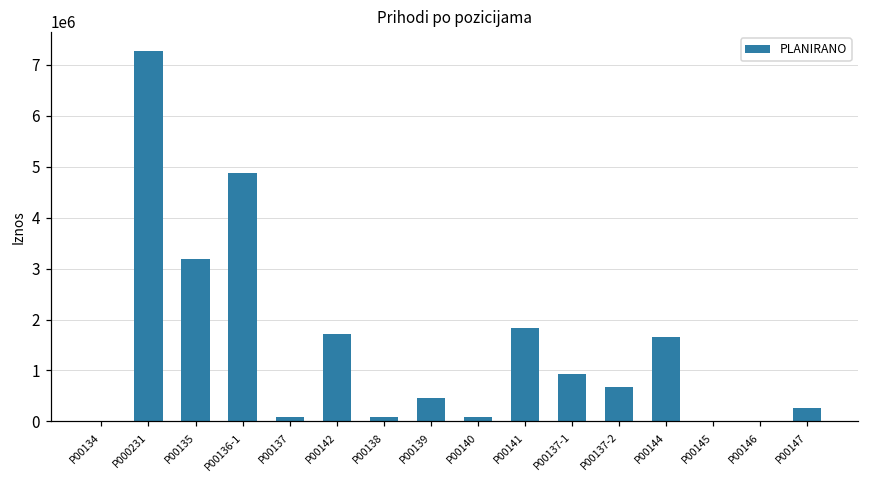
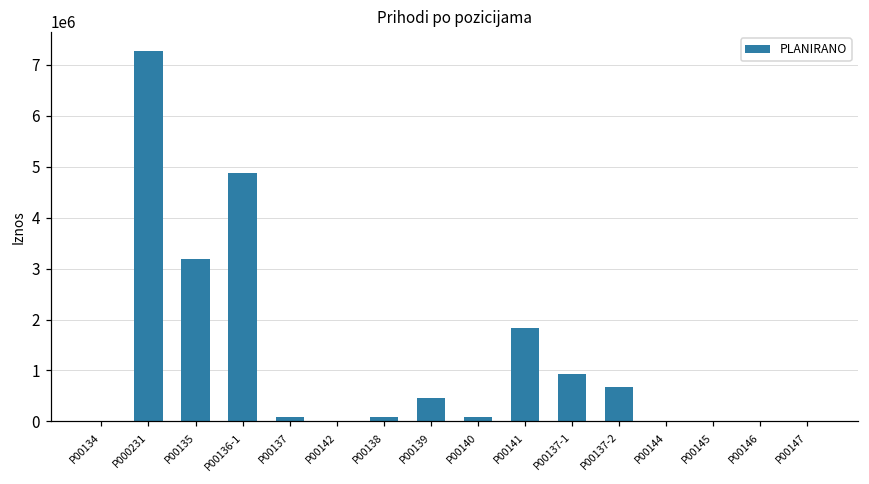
P00142: 1700000 -> 0
P00144: 1700000 -> 0
P00147: 300000 -> 0
